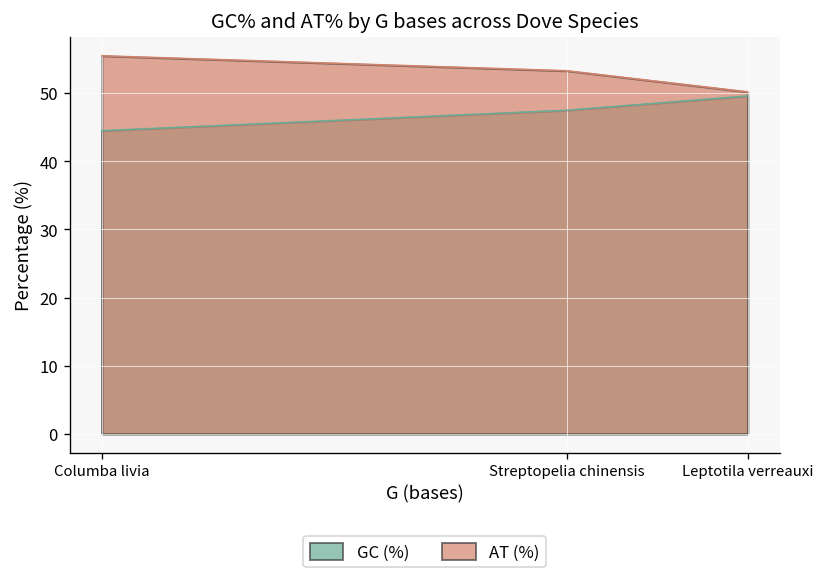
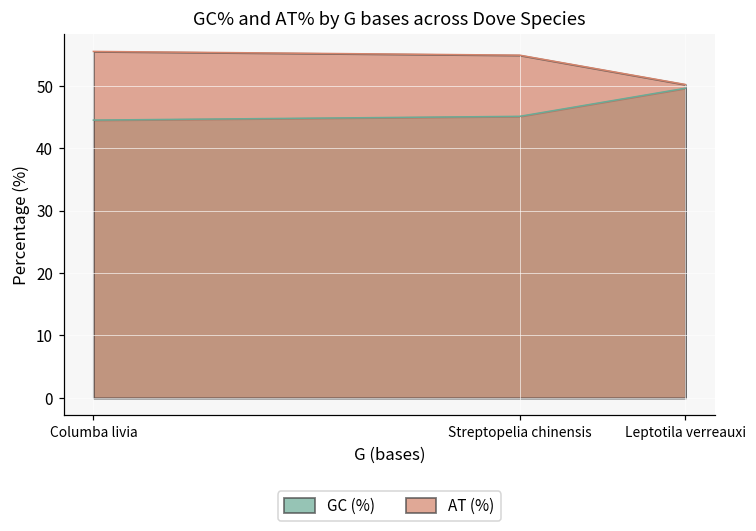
GC (%), Streptopelia chinensis: 48 -> 45
AT (%), Streptopelia chinensis: 53 -> 55
